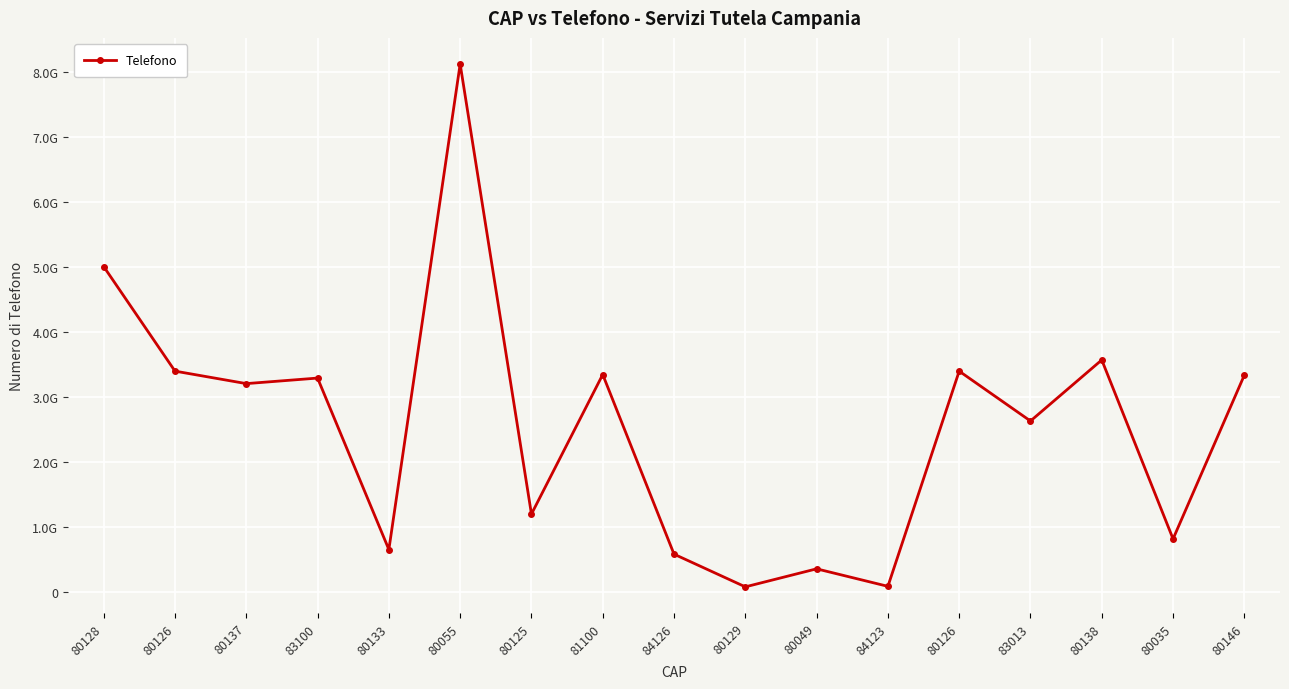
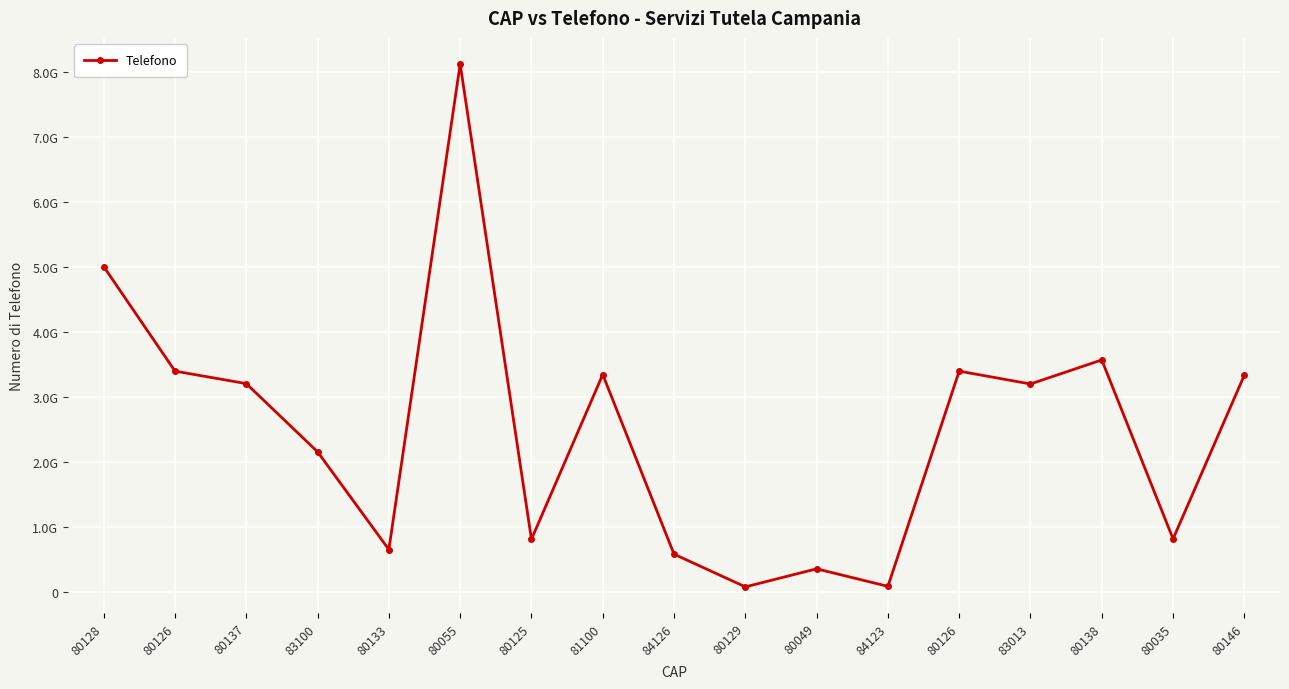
83100: 3300000000 -> 2200000000
80125: 1200000000 -> 800000000
83013: 2600000000 -> 3200000000
